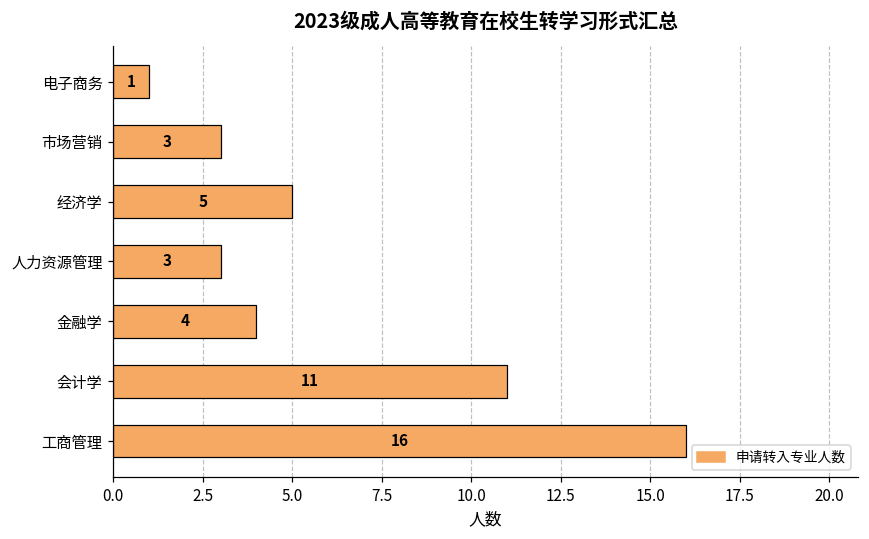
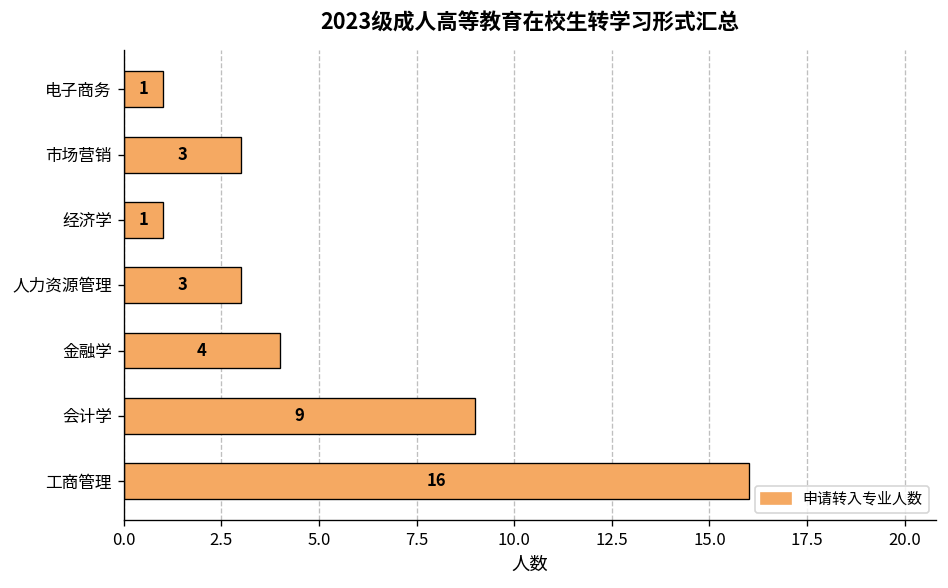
经济学: 5 -> 1
会计学: 11 -> 9
